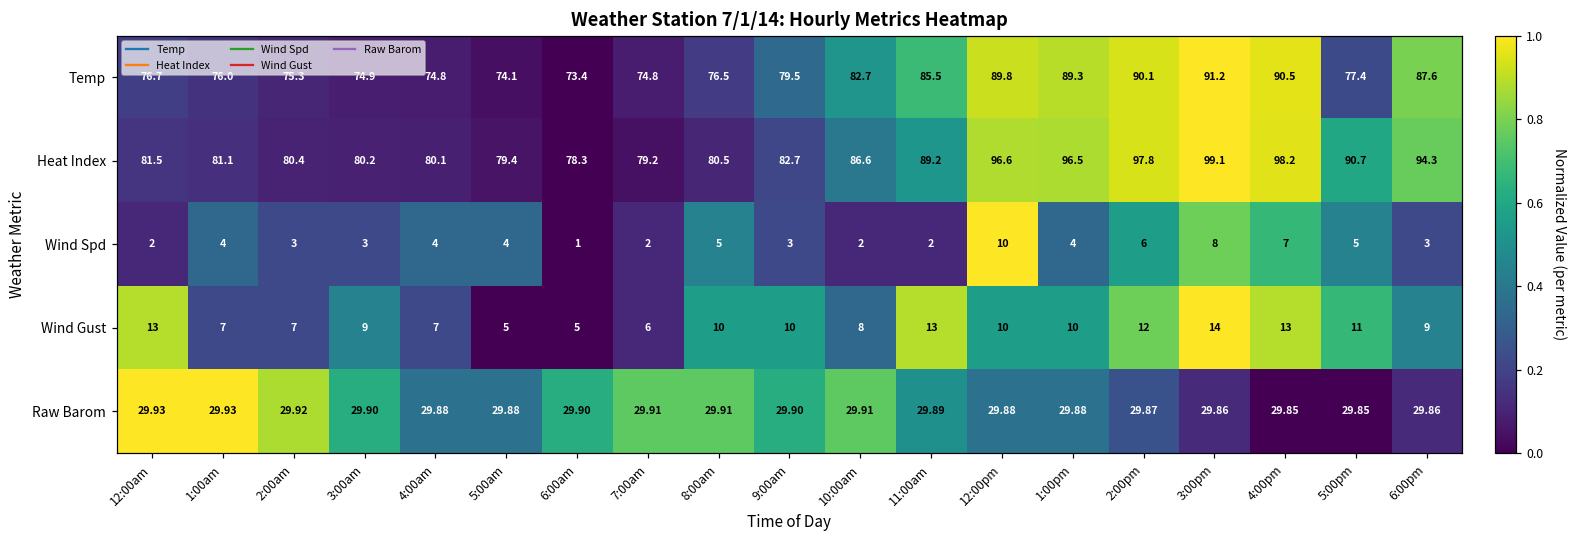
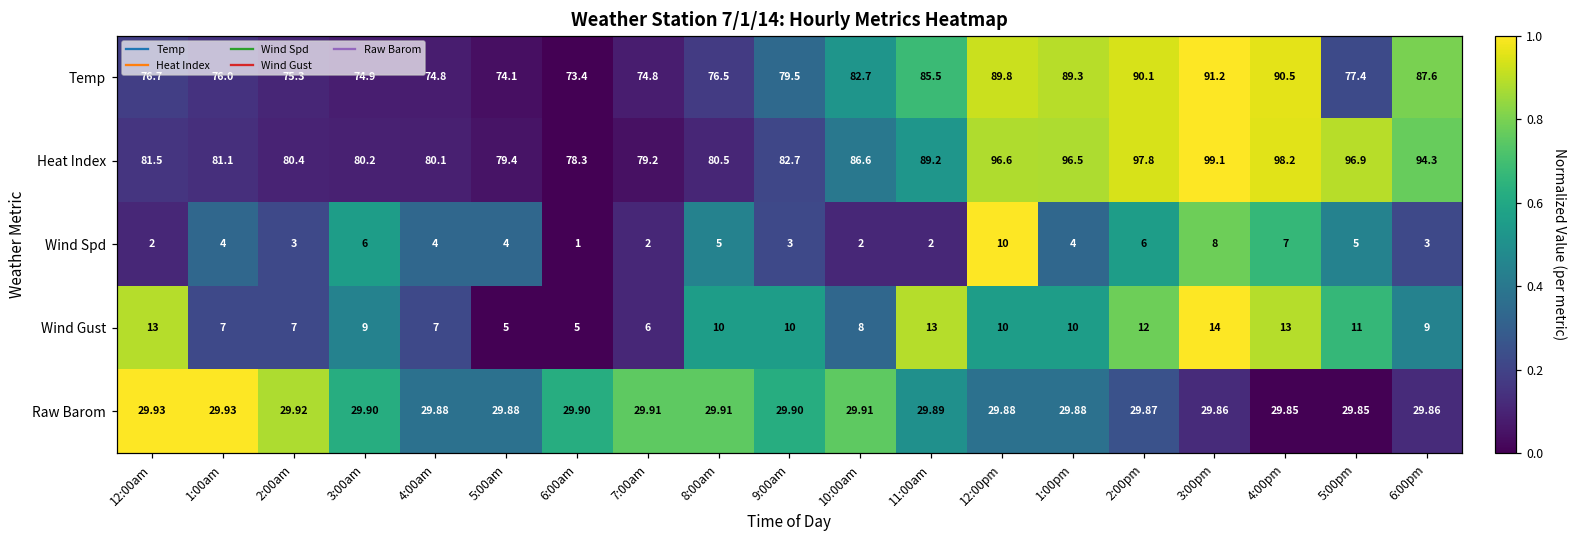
Heat Index, 5:00pm: 90.7 -> 96.9
Wind Spd, 3:00am: 3 -> 6
